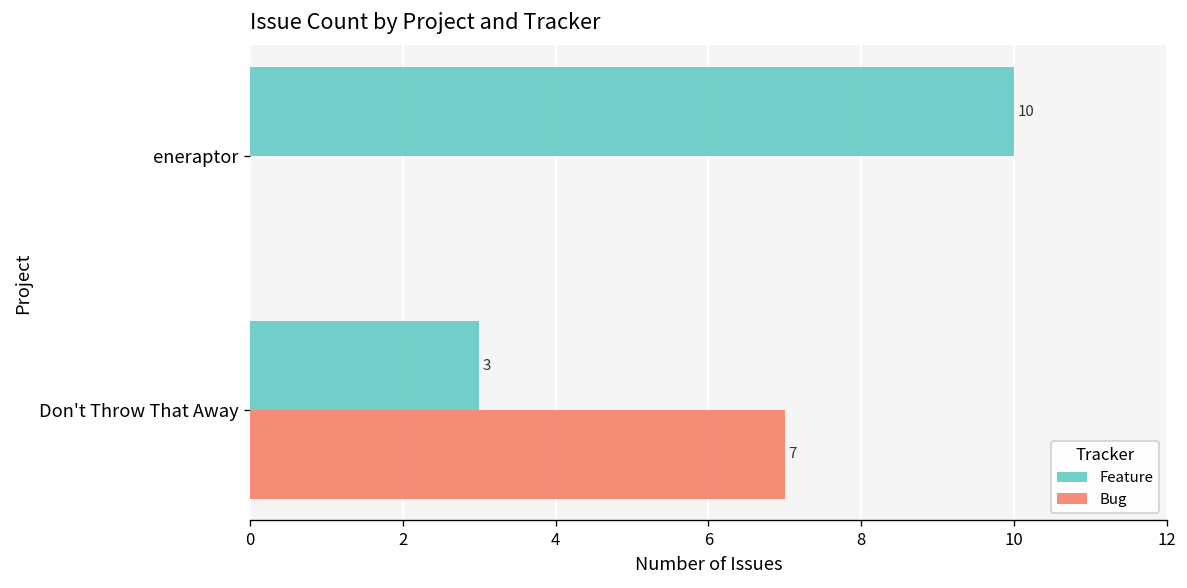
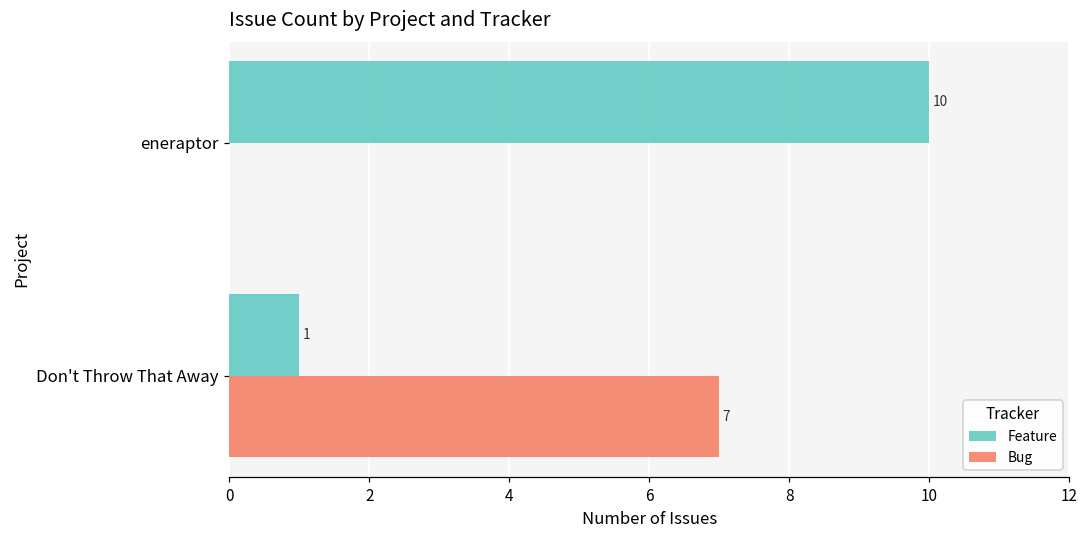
Feature, Don't Throw That Away: 3 -> 1
